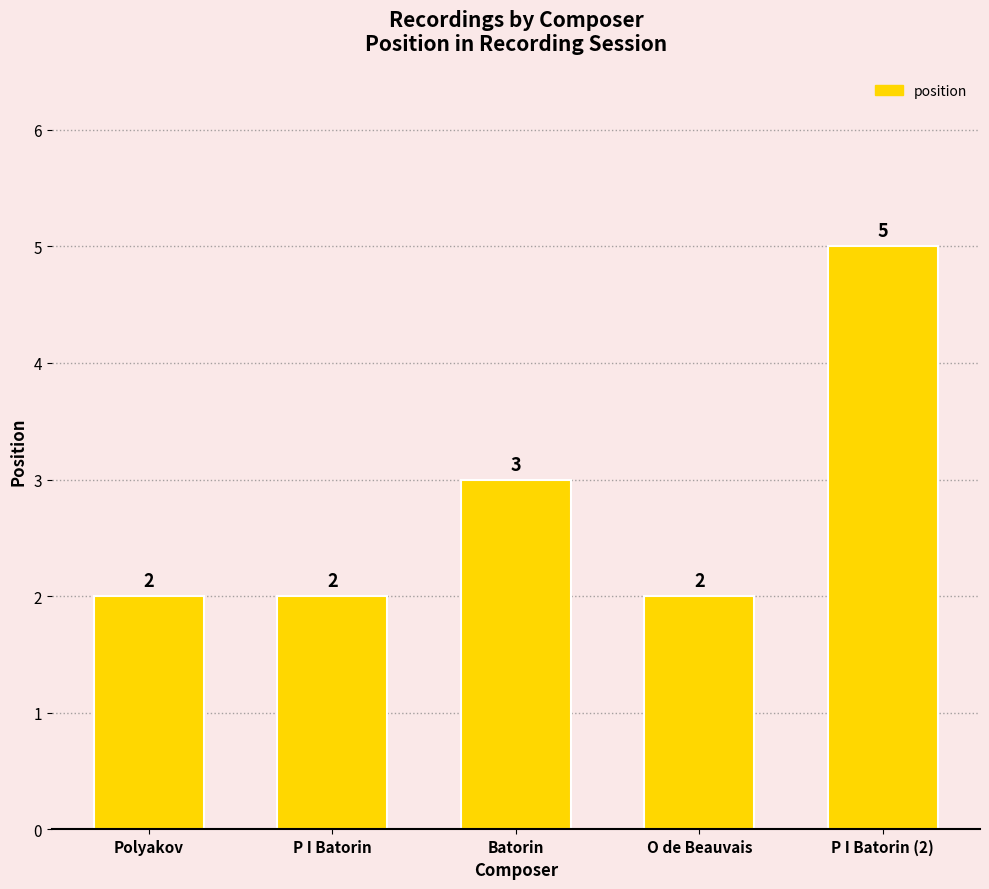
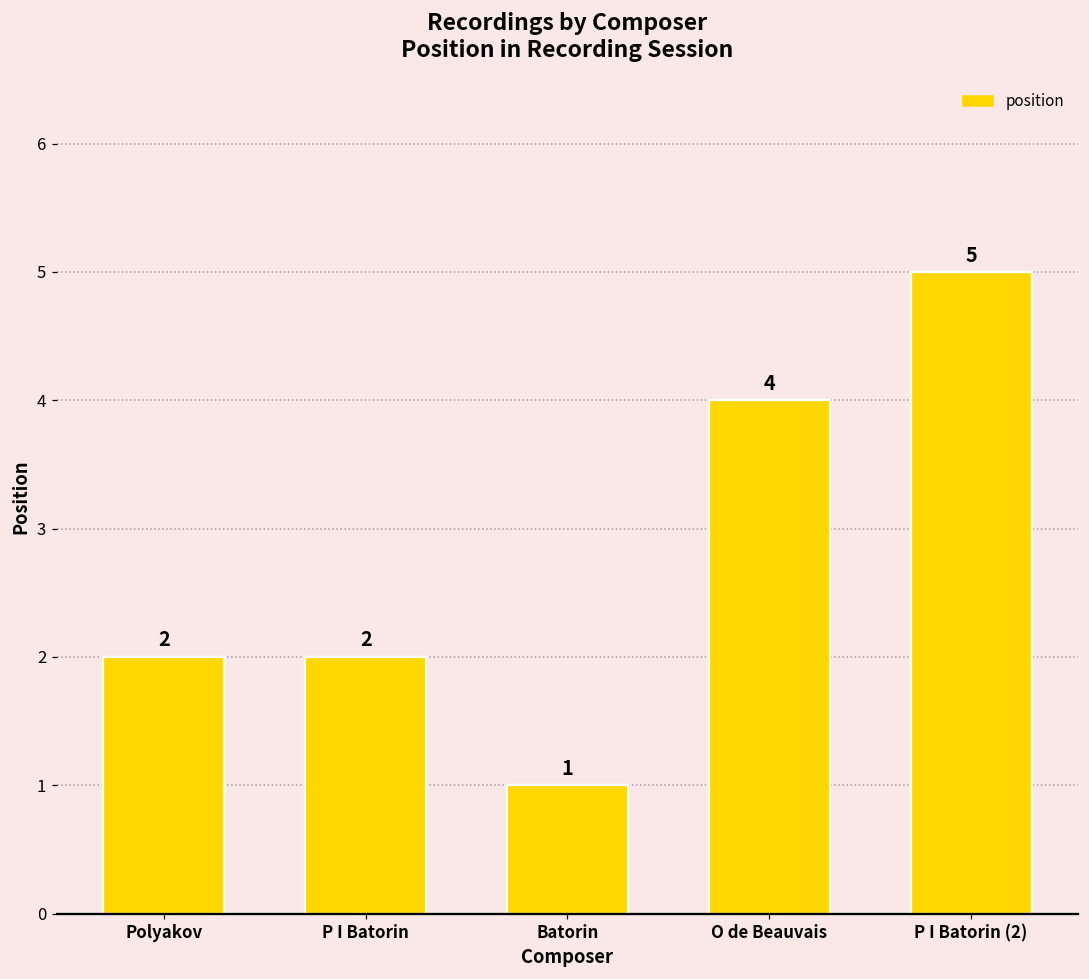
Batorin: 3 -> 1
O de Beauvais: 2 -> 4
